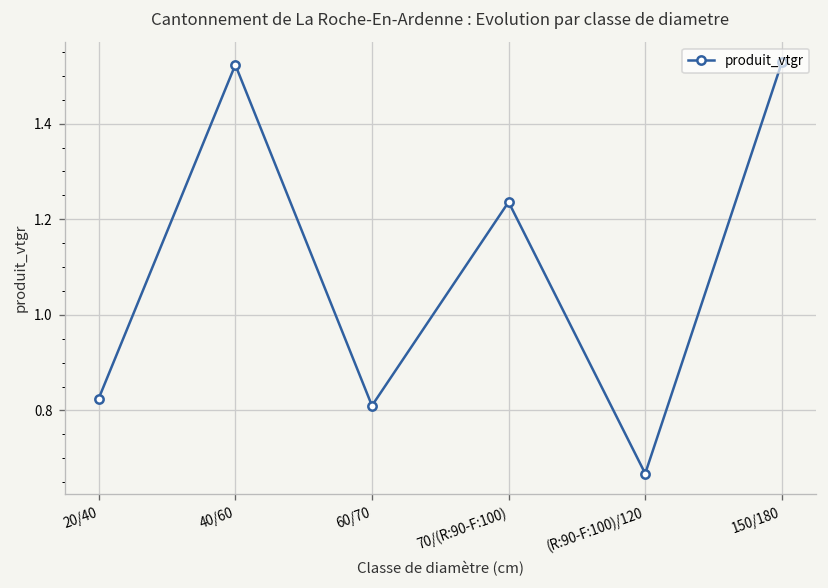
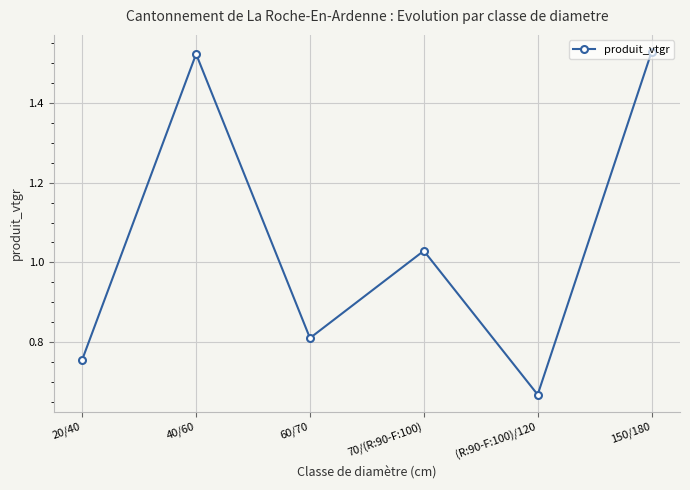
20/40: 0.83 -> 0.76
70/(R:90-F:100): 1.24 -> 1.03
